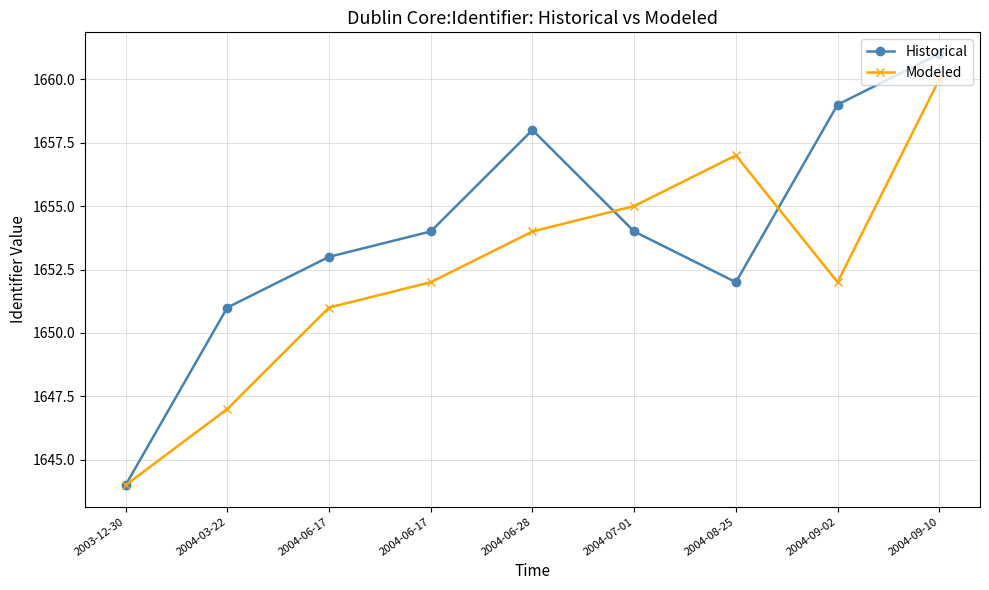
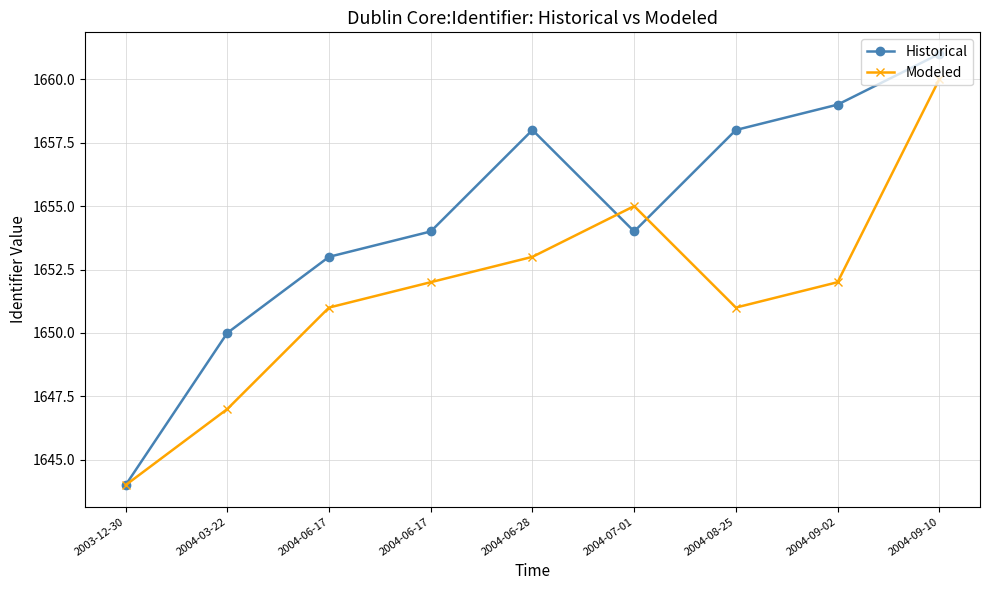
Historical, 2004-03-22: 1651 -> 1650
Modeled, 2004-06-28: 1654 -> 1653
Historical, 2004-08-25: 1652 -> 1658
Modeled, 2004-08-25: 1657 -> 1651
